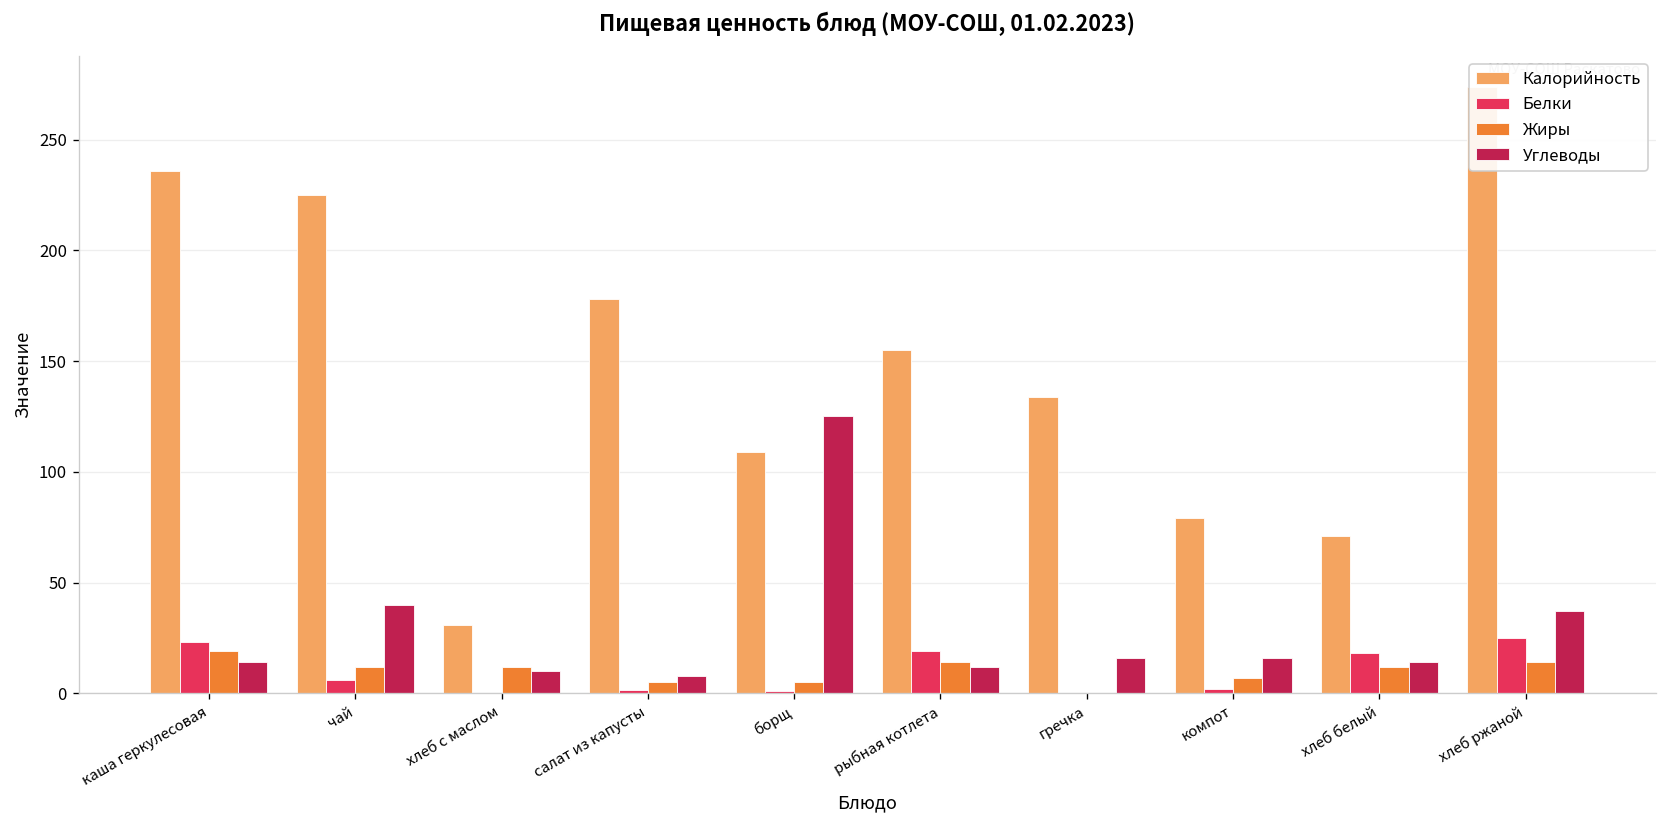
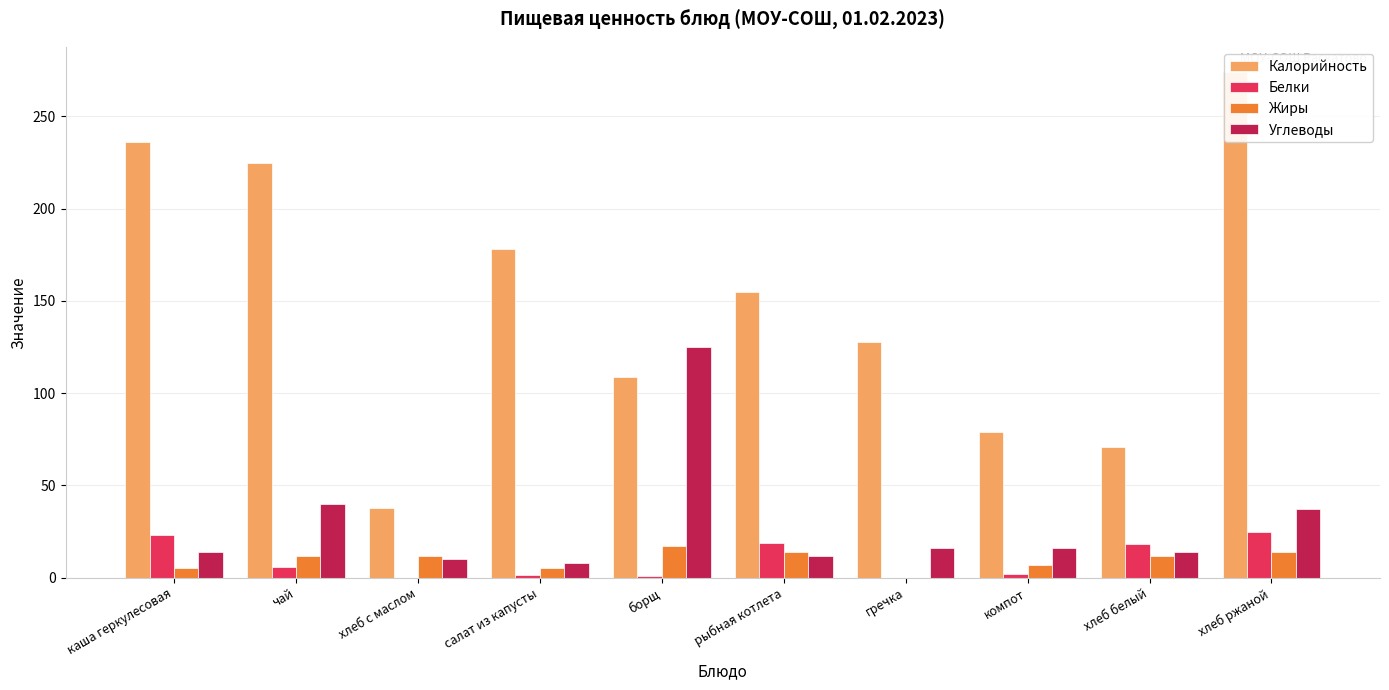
Жиры, каша геркулесовая: 19 -> 5
Калорийность, хлеб с маслом: 31 -> 38
Жиры, борщ: 5 -> 17
Калорийность, гречка: 134 -> 128
